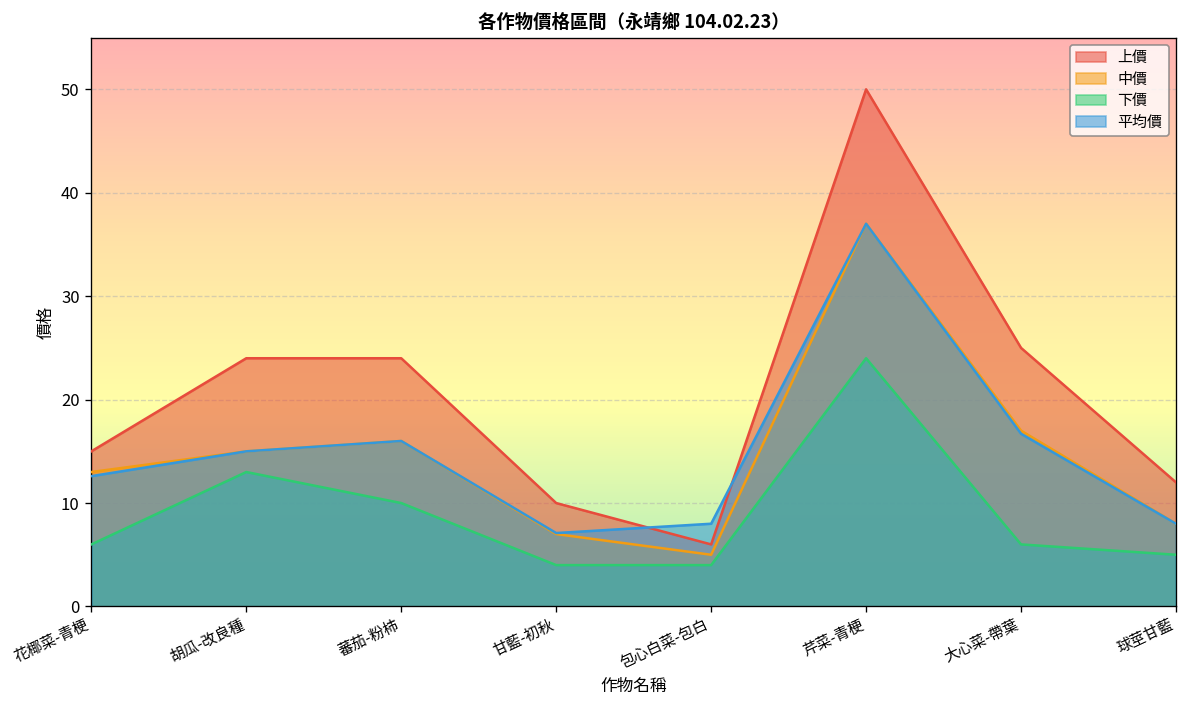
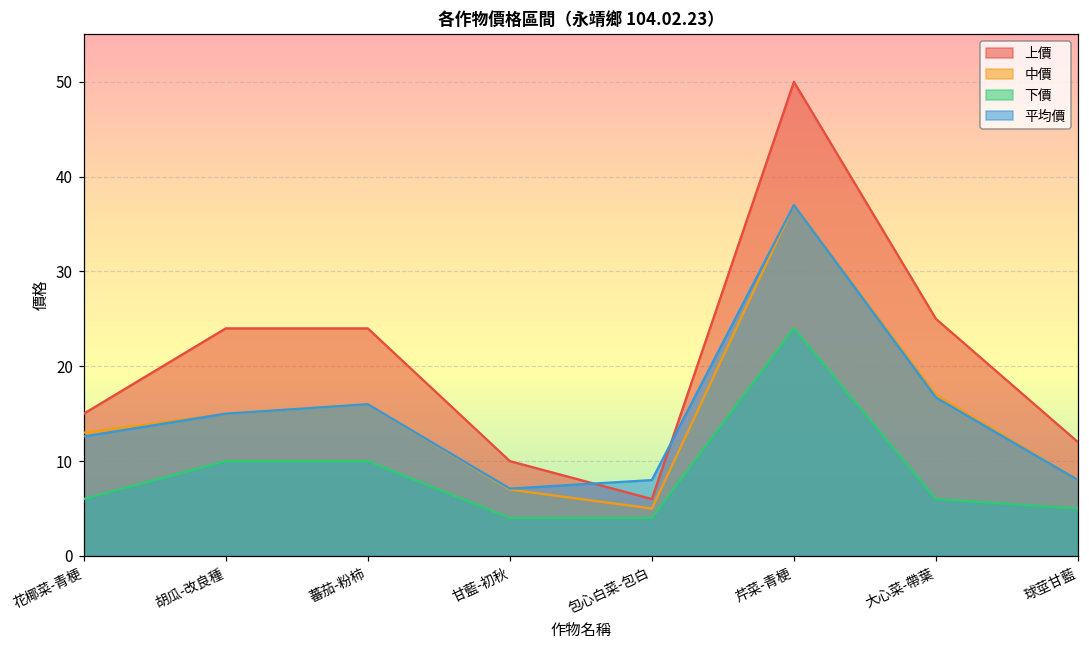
下價, 胡瓜-改良種: 13 -> 10
